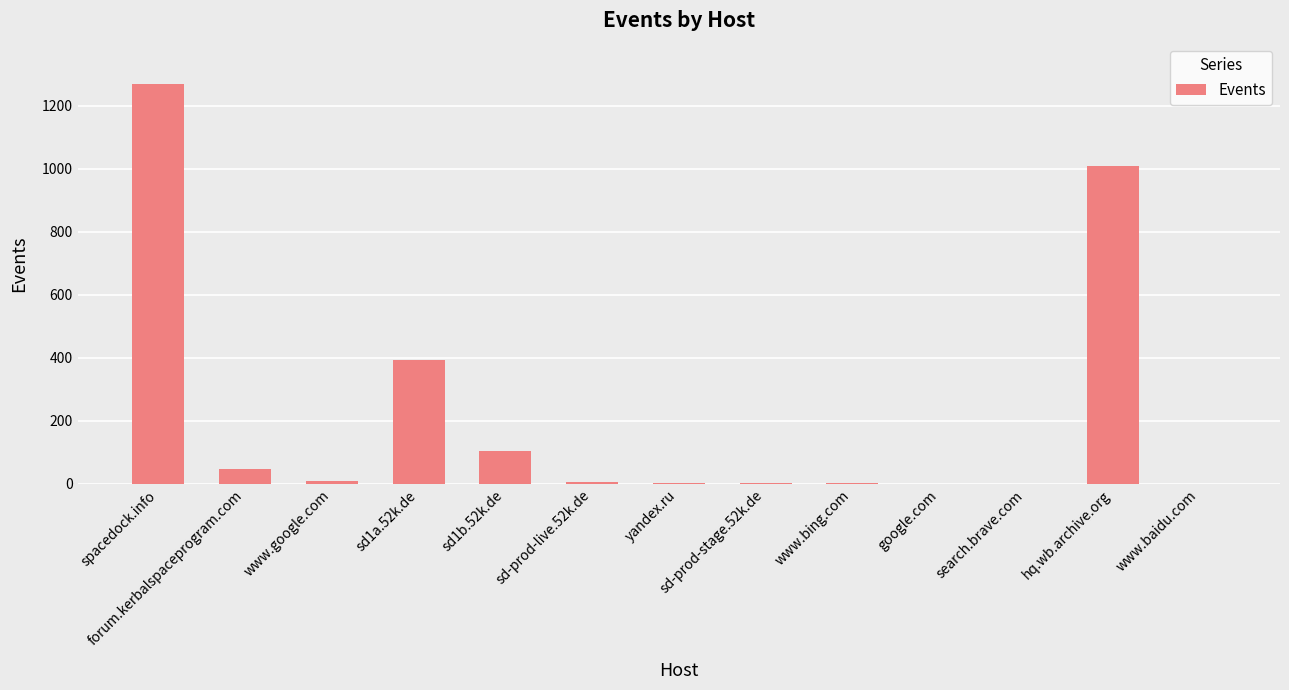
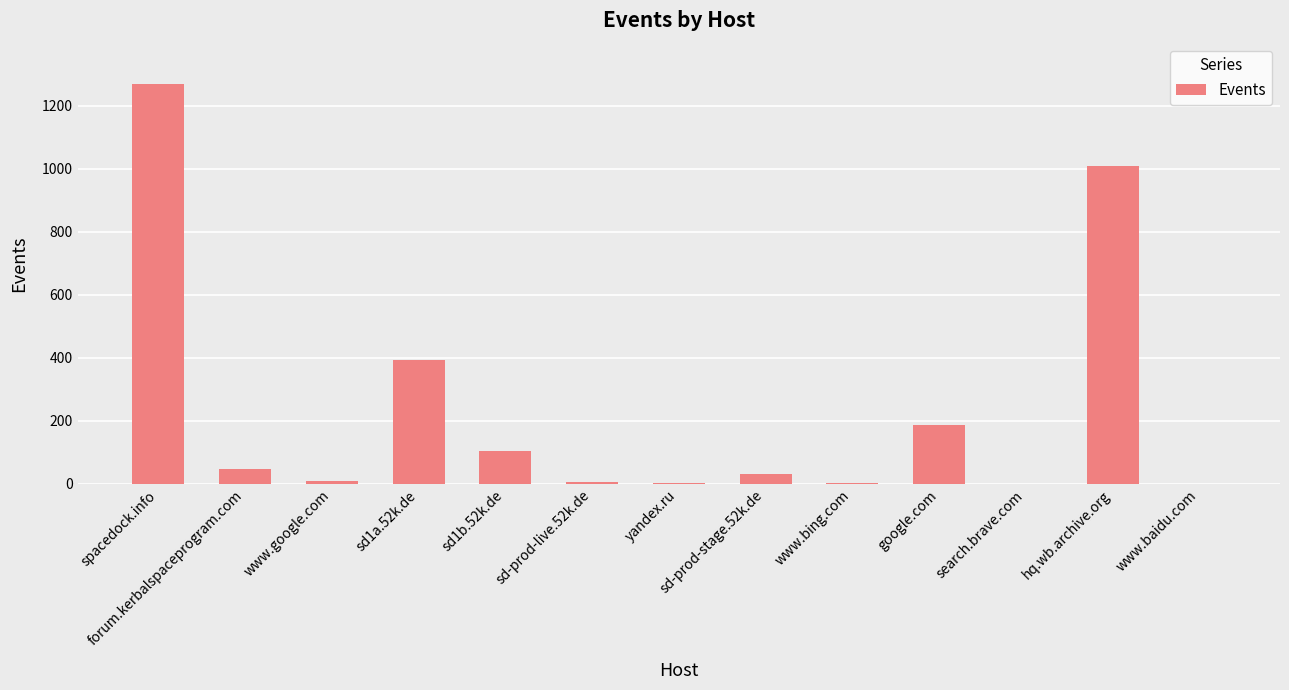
sd-prod-stage.52k.de: 0 -> 30
google.com: 0 -> 190
